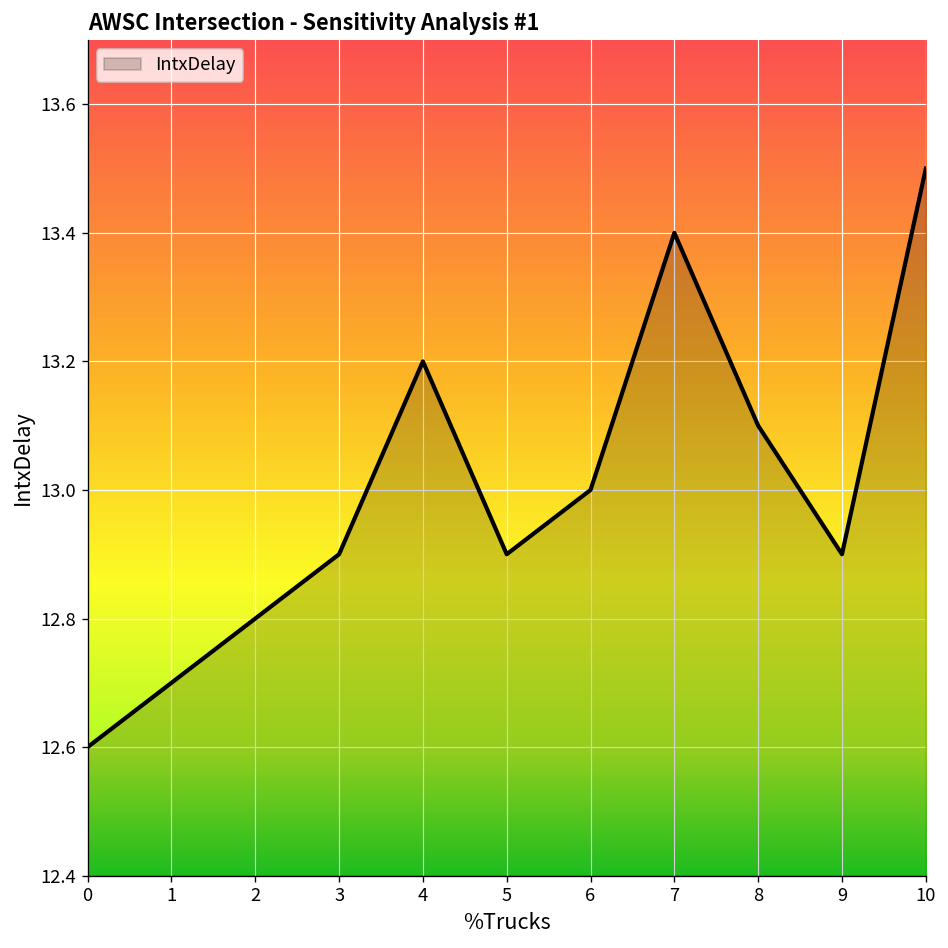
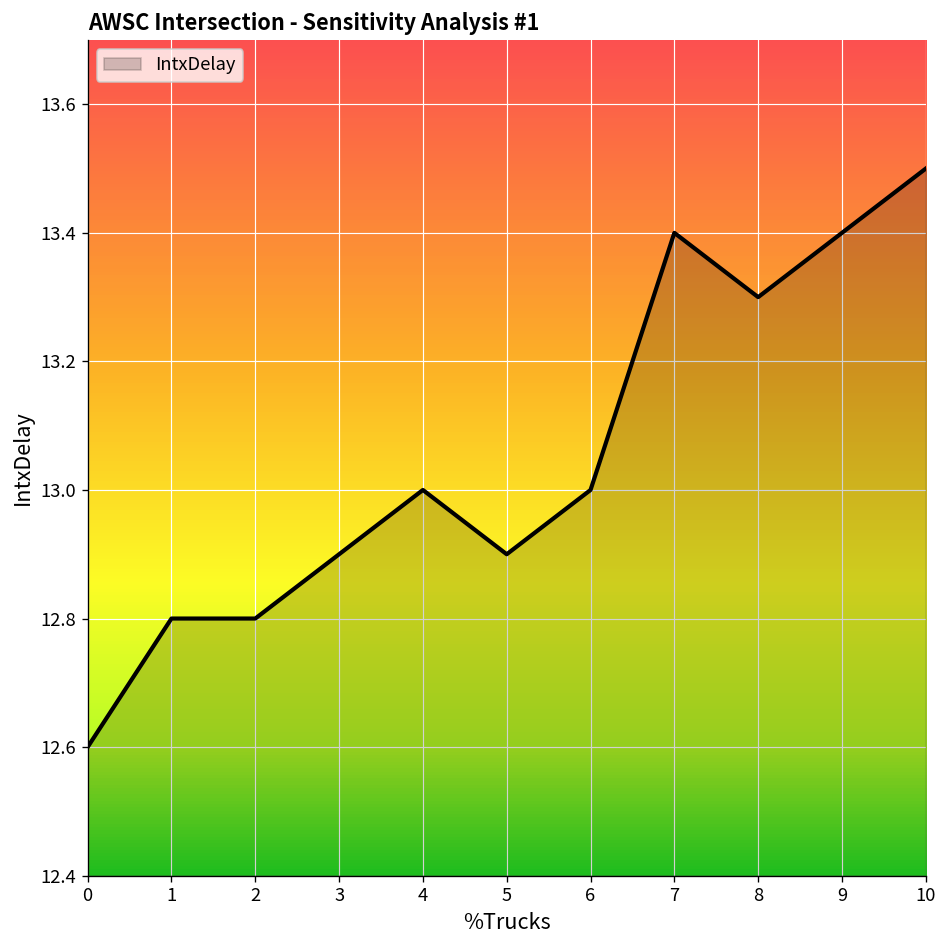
1: 12.7 -> 12.8
4: 13.2 -> 13.0
8: 13.1 -> 13.3
9: 12.9 -> 13.4
